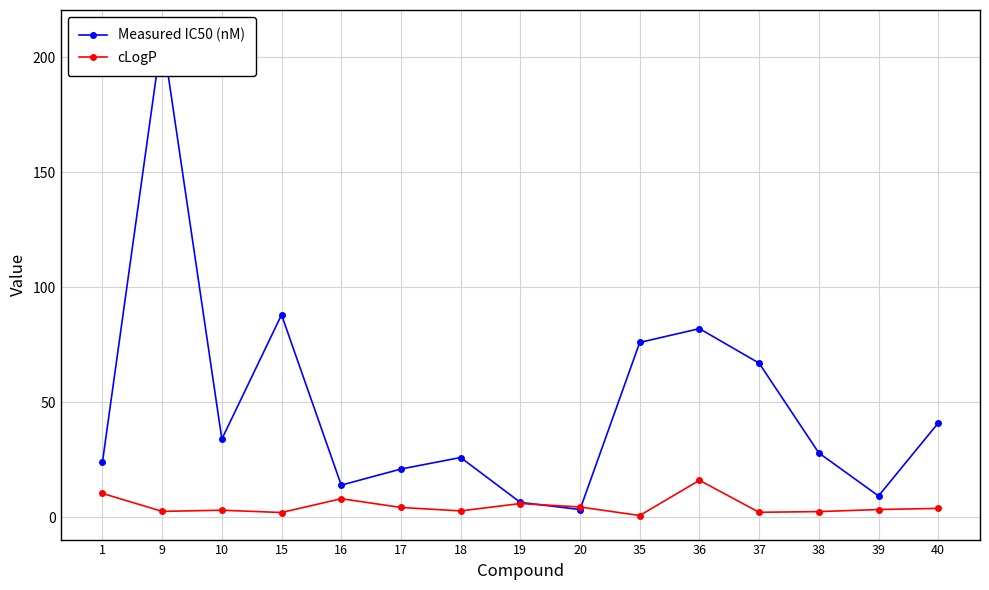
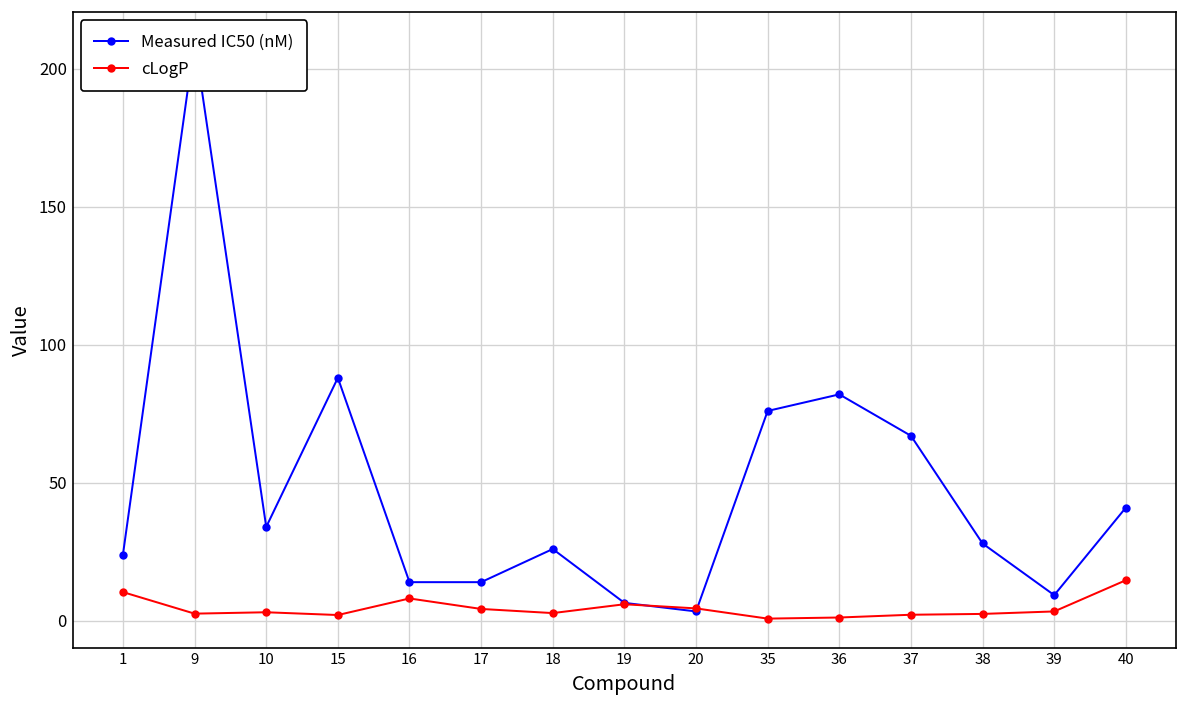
Measured IC50 (nM), 17: 21 -> 14
cLogP, 36: 16 -> 1
cLogP, 40: 4 -> 15
